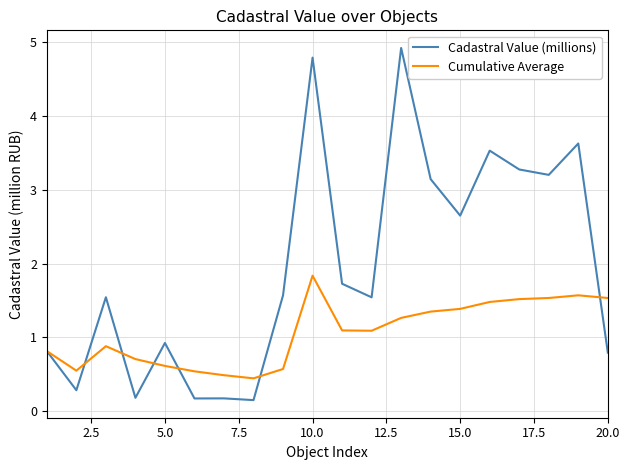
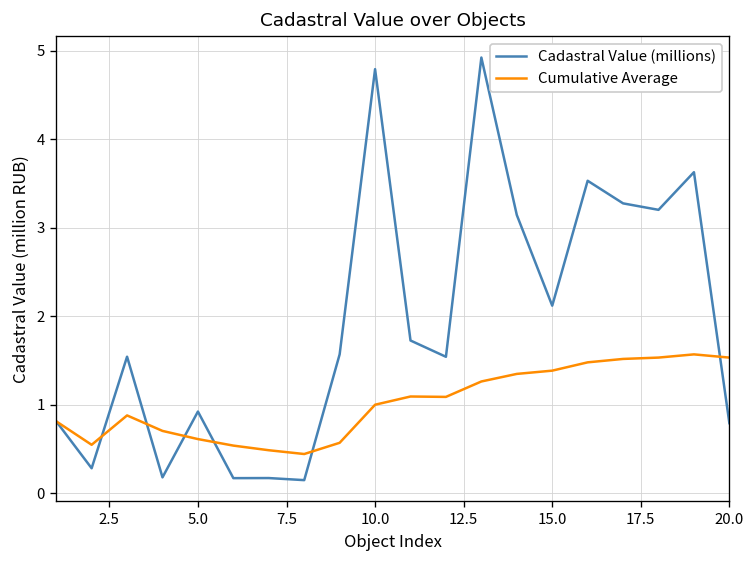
Cumulative Average, 10.0: 1.8 -> 1.0
Cadastral Value (millions), 15.0: 2.7 -> 2.1
